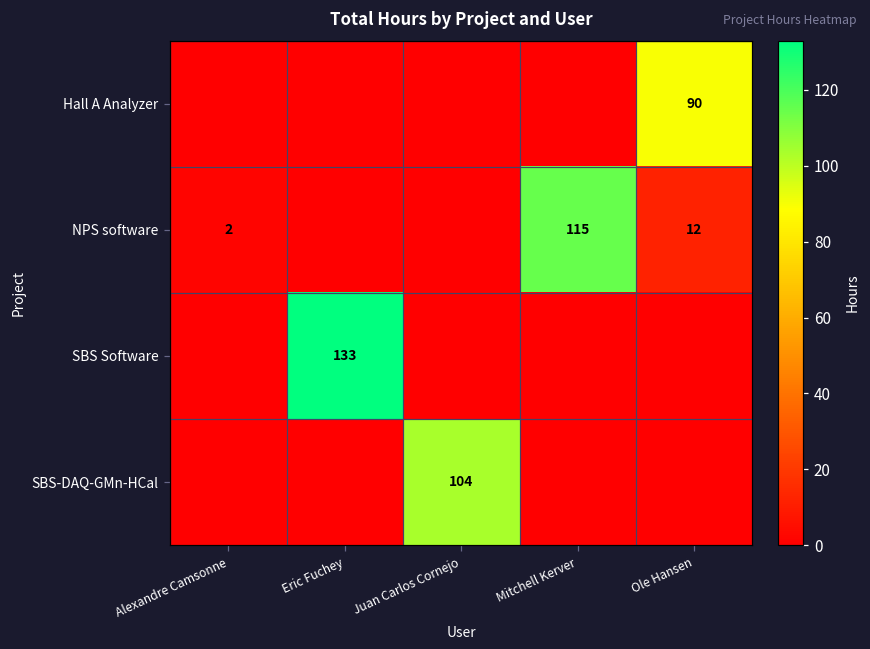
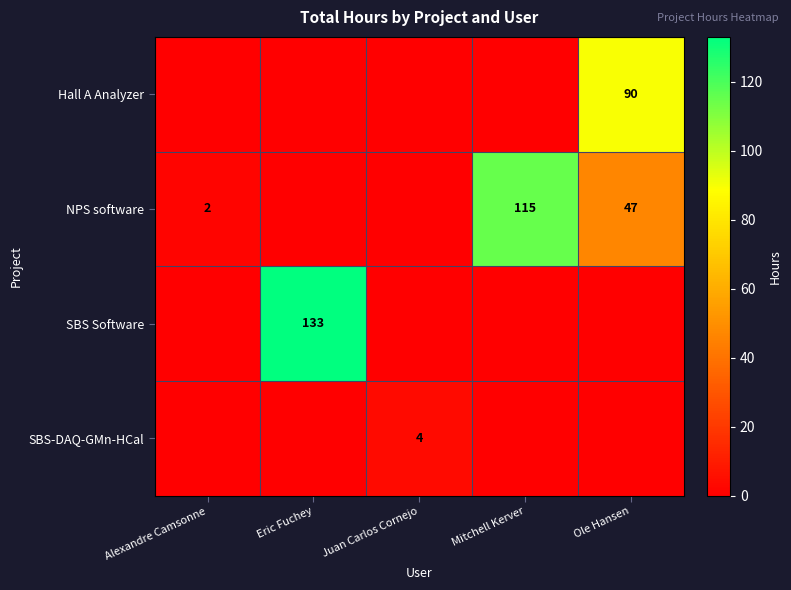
NPS software, Ole Hansen: 12 -> 47
SBS-DAQ-GMn-HCal, Juan Carlos Cornejo: 104 -> 4
